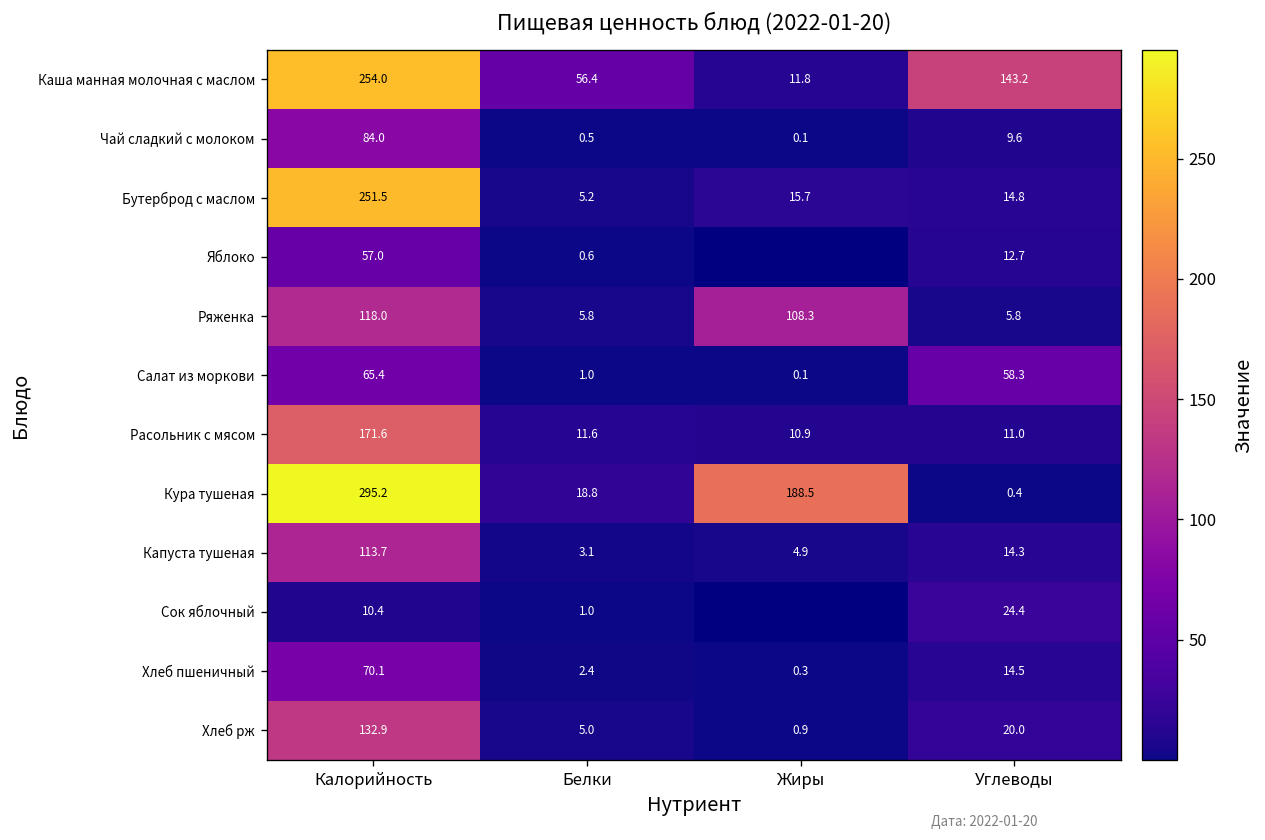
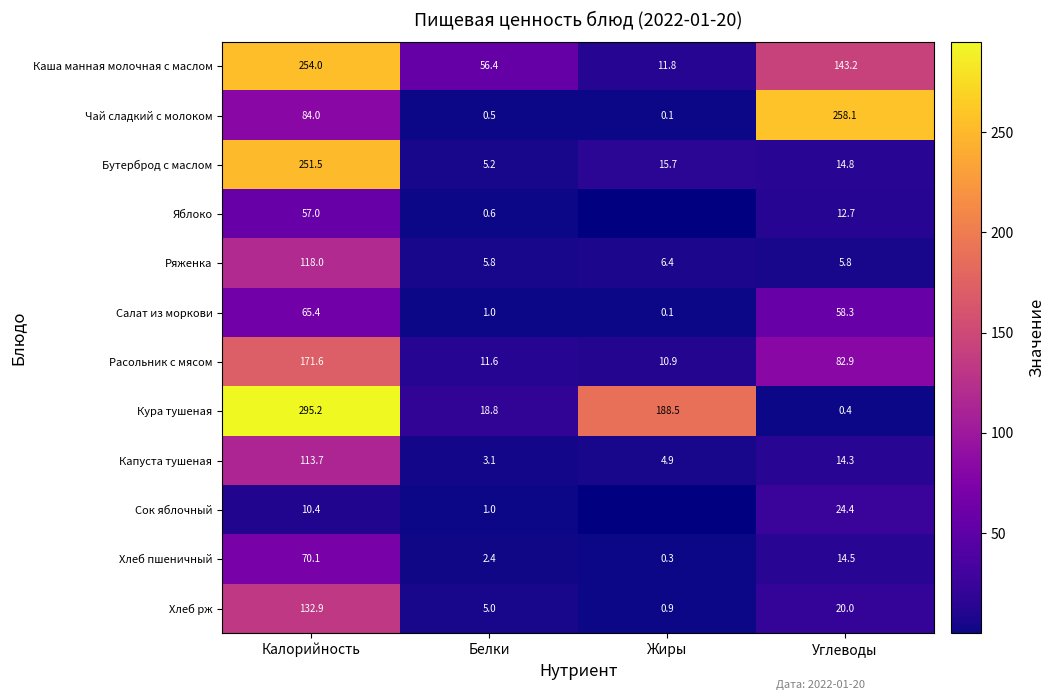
Чай сладкий с молоком, Углеводы: 9.6 -> 258.1
Ряженка, Жиры: 108.3 -> 6.4
Расольник с мясом, Углеводы: 11.0 -> 82.9
